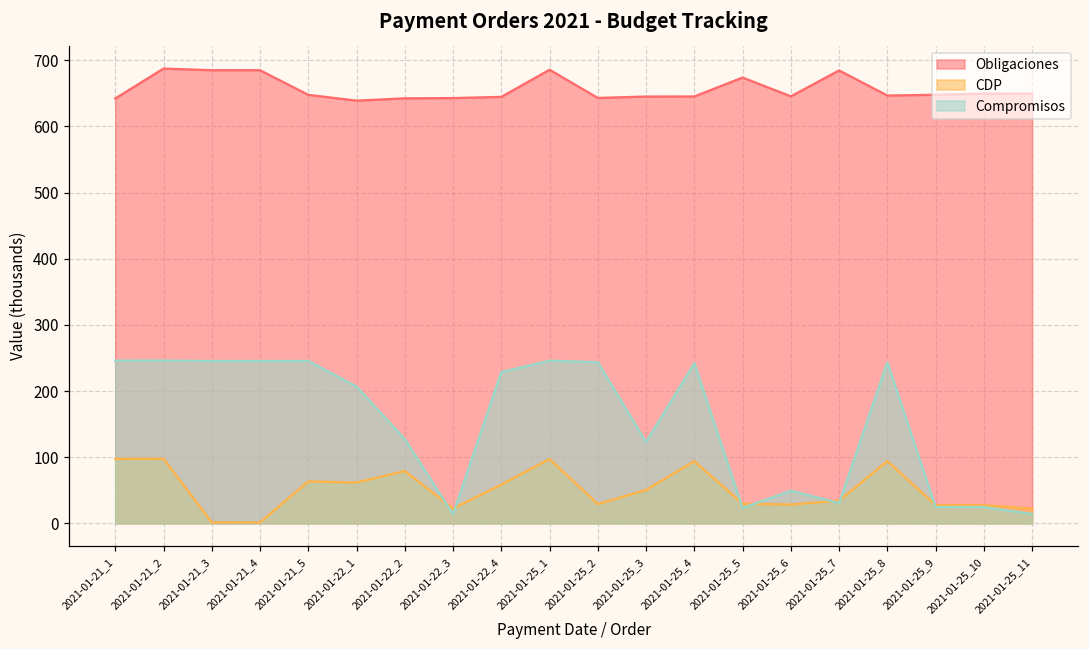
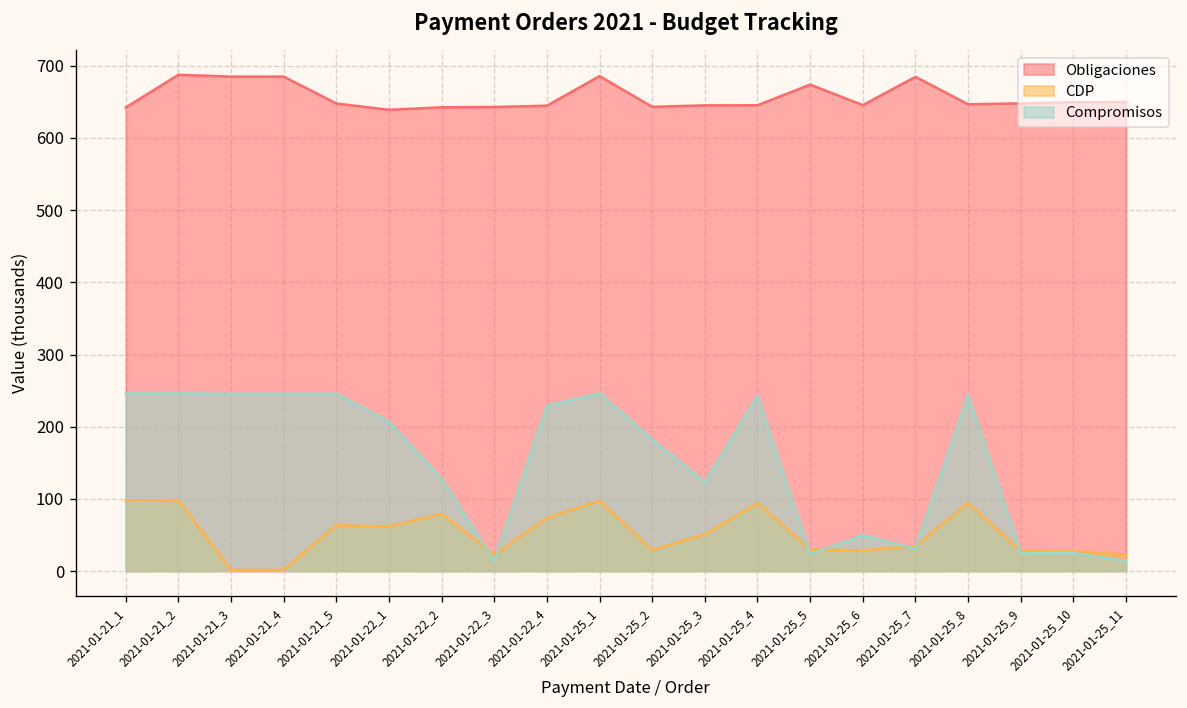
CDP, 2021-01-22_4: 60 -> 70
Compromisos, 2021-01-25_2: 240 -> 180
